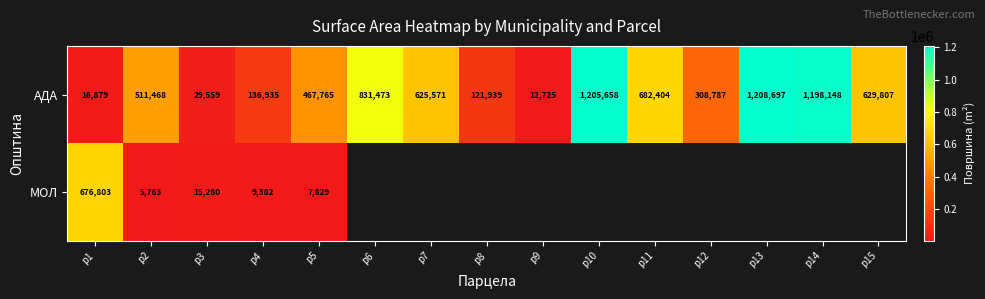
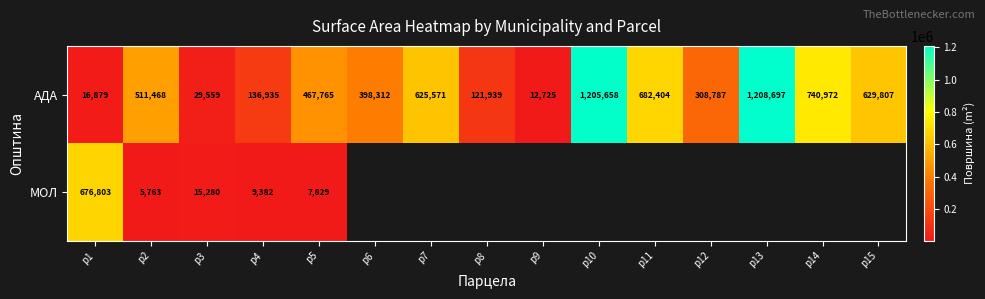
АДА, p6: 831,473 -> 398,312
АДА, p14: 1,198,148 -> 740,972
